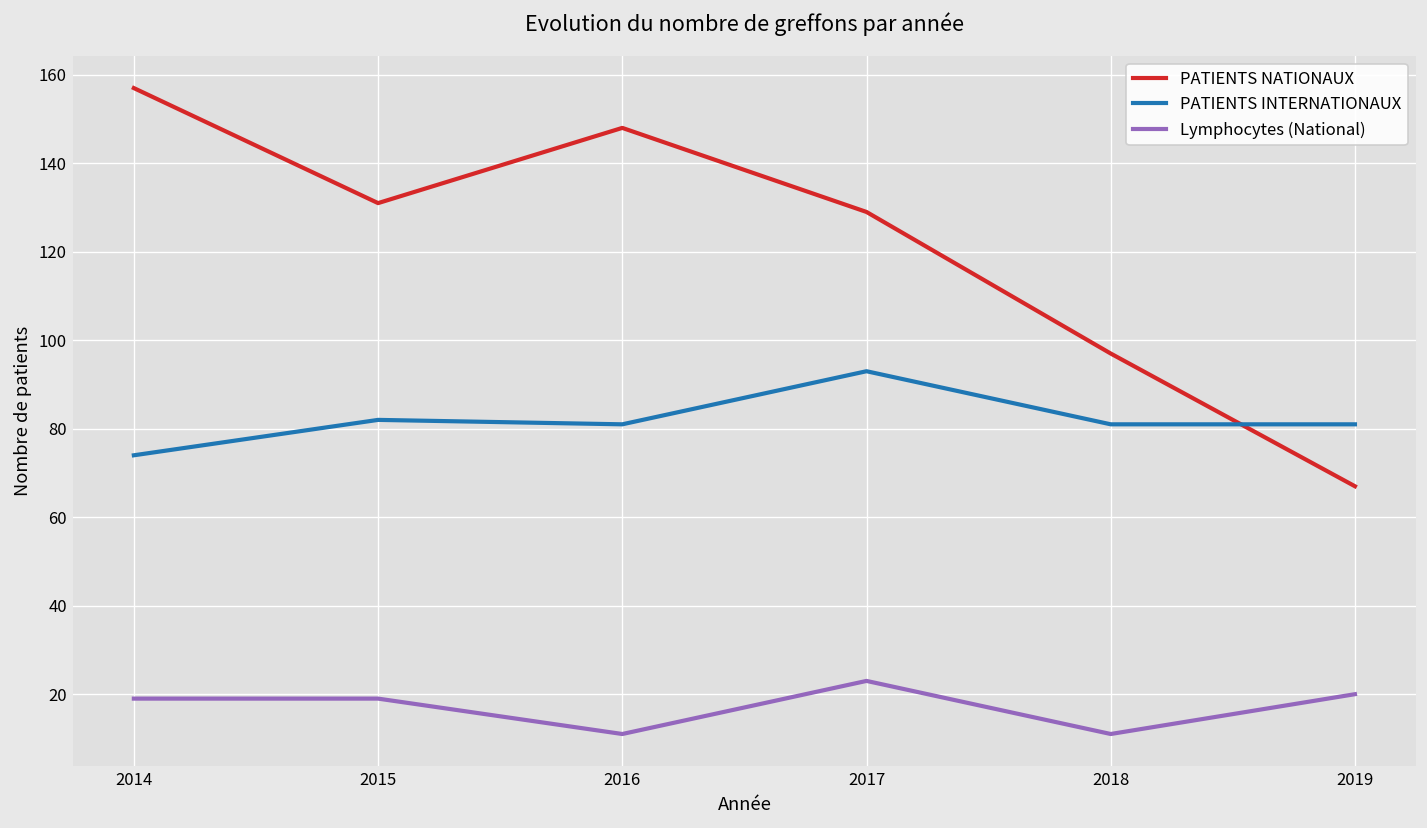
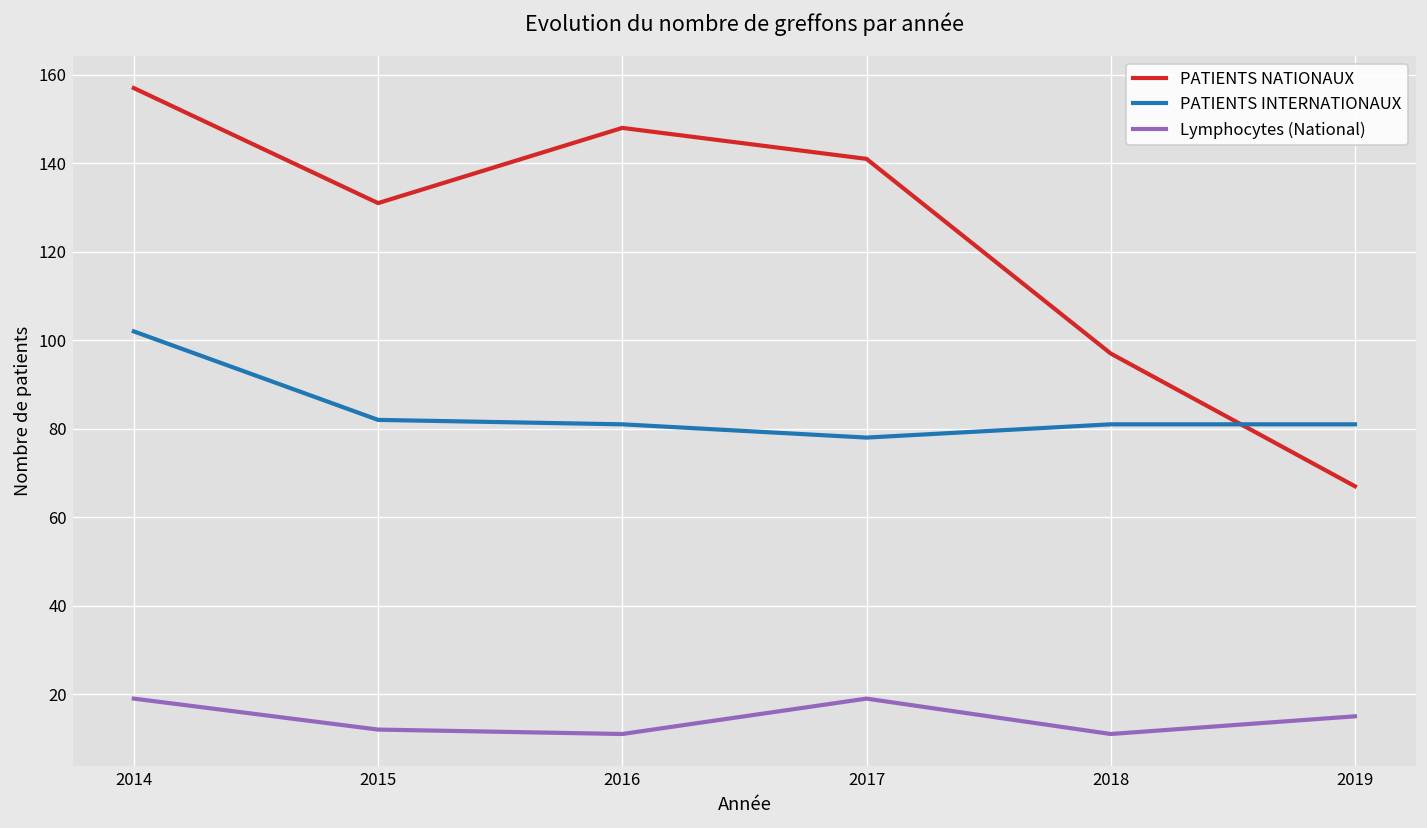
PATIENTS INTERNATIONAUX, 2014: 74 -> 102
Lymphocytes (National), 2015: 19 -> 12
PATIENTS NATIONAUX, 2017: 129 -> 141
PATIENTS INTERNATIONAUX, 2017: 93 -> 78
Lymphocytes (National), 2017: 23 -> 19
Lymphocytes (National), 2019: 20 -> 15
